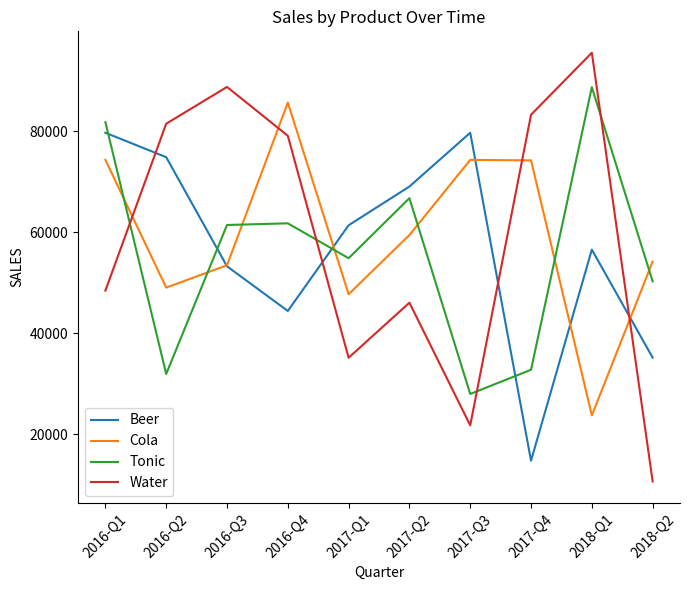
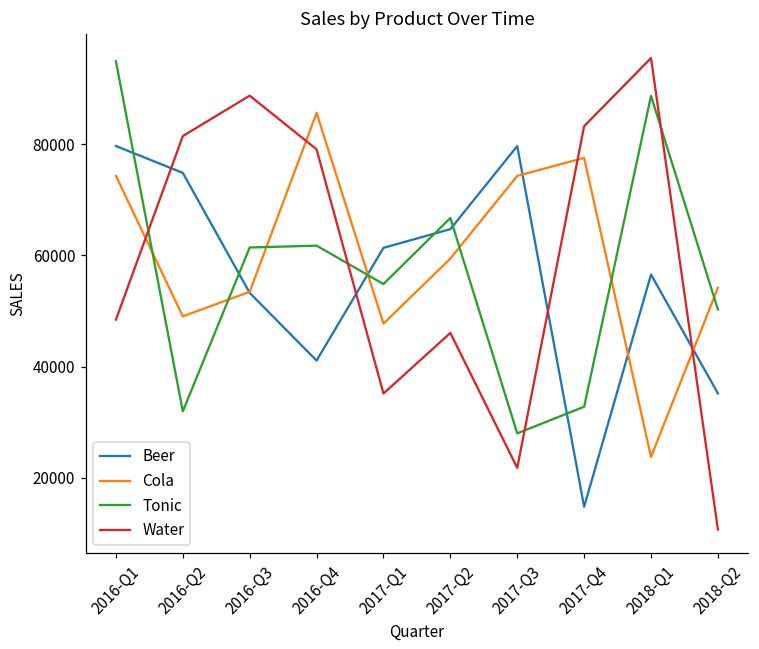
Tonic, 2016-Q1: 82000 -> 95000
Beer, 2016-Q4: 44000 -> 41000
Beer, 2017-Q2: 69000 -> 65000
Cola, 2017-Q4: 74000 -> 78000
